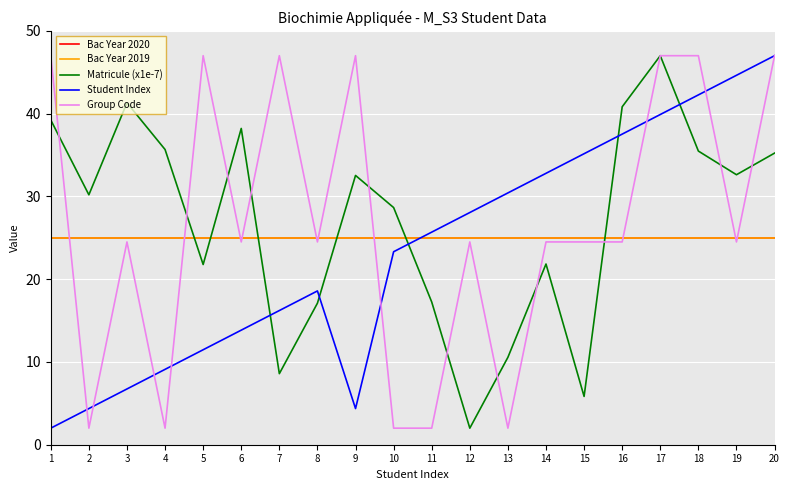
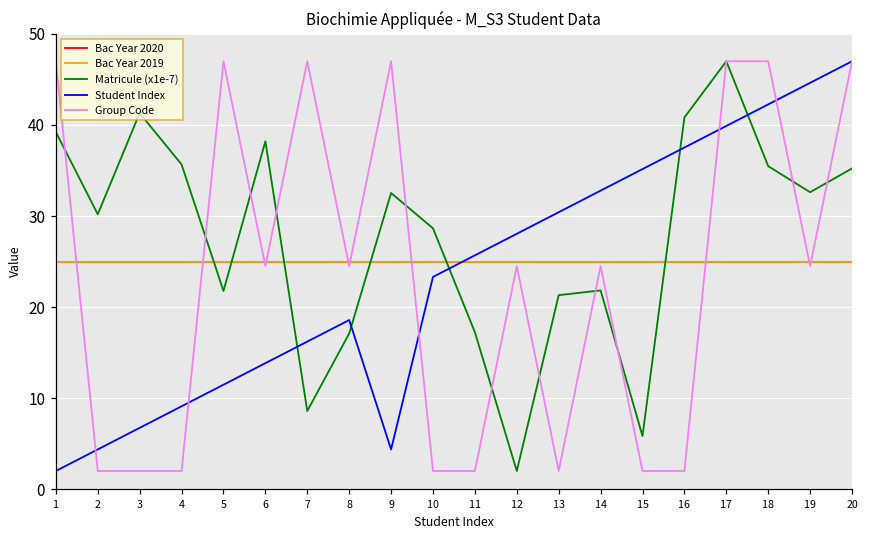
Group Code, 3: 25 -> 2
Matricule (x1e-7), 13: 11 -> 21
Group Code, 15: 25 -> 2
Group Code, 16: 25 -> 2
